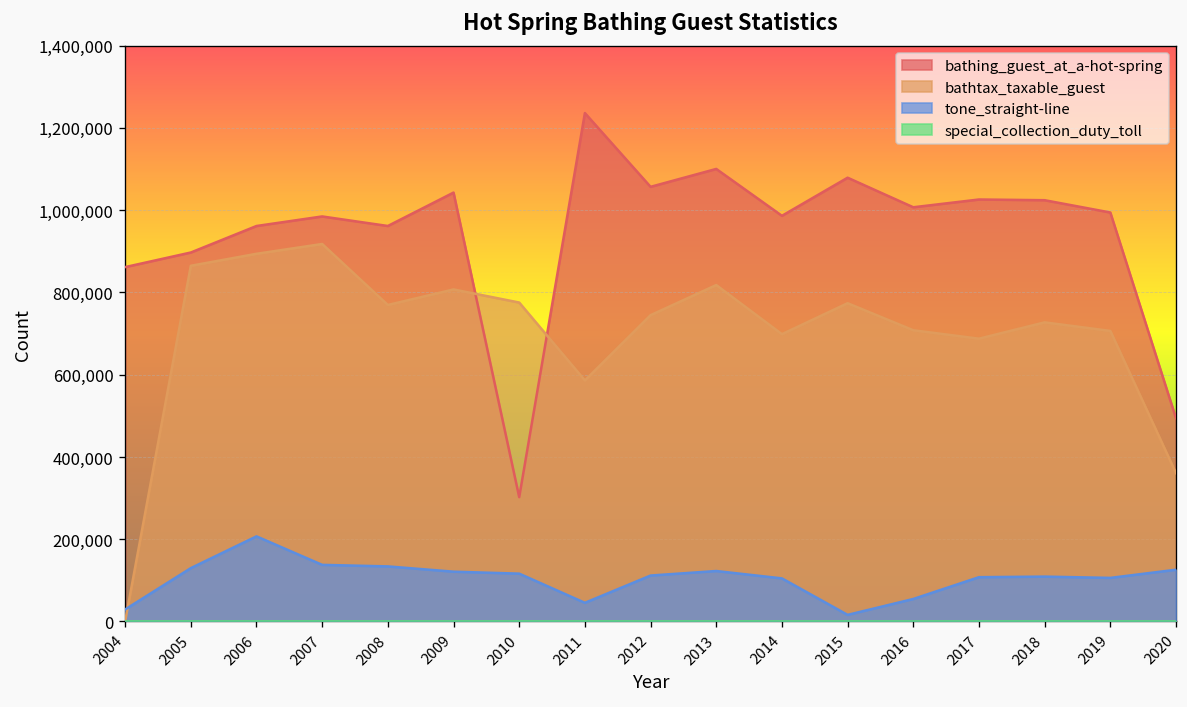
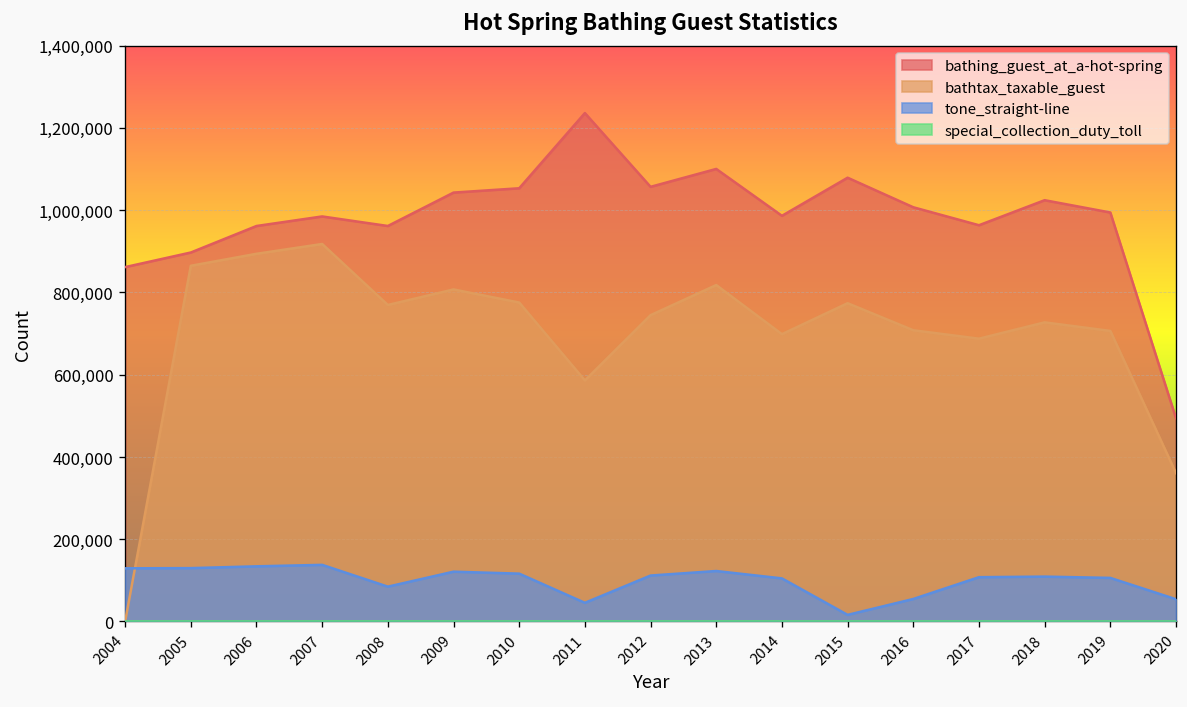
tone_straight-line, 2004: 30,000 -> 130,000
tone_straight-line, 2006: 210,000 -> 130,000
tone_straight-line, 2008: 130,000 -> 80,000
bathing_guest_at_a-hot-spring, 2010: 300,000 -> 1,050,000
bathing_guest_at_a-hot-spring, 2017: 1,030,000 -> 960,000
tone_straight-line, 2020: 130,000 -> 50,000
